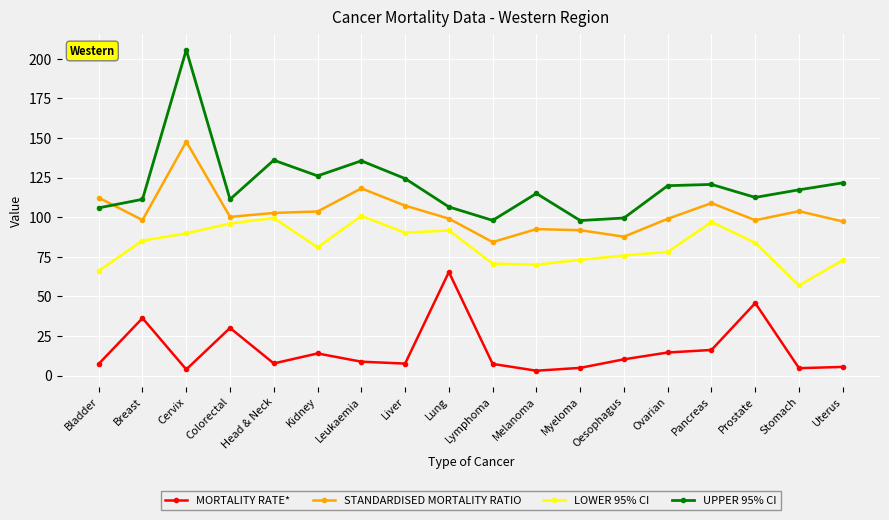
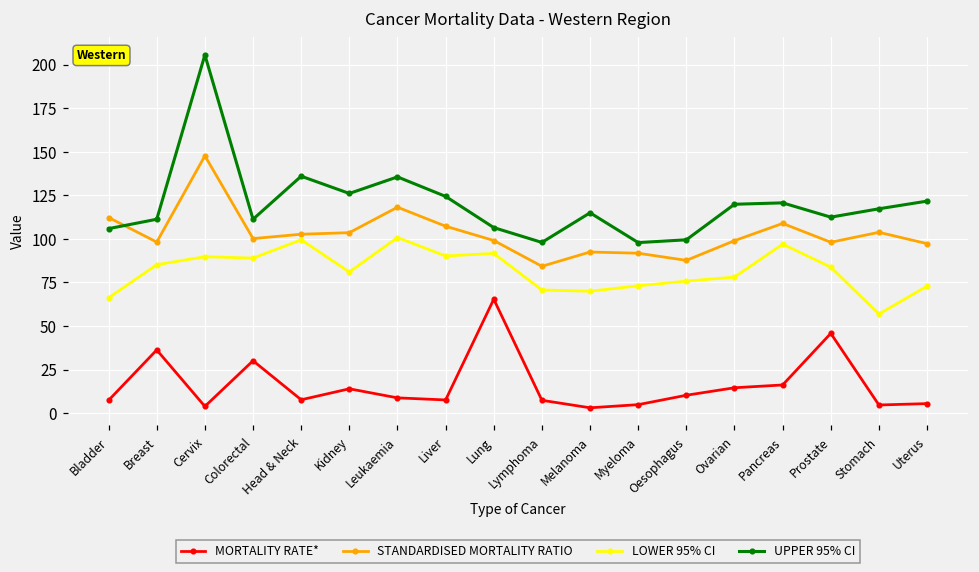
LOWER 95% CI, Colorectal: 96 -> 89
